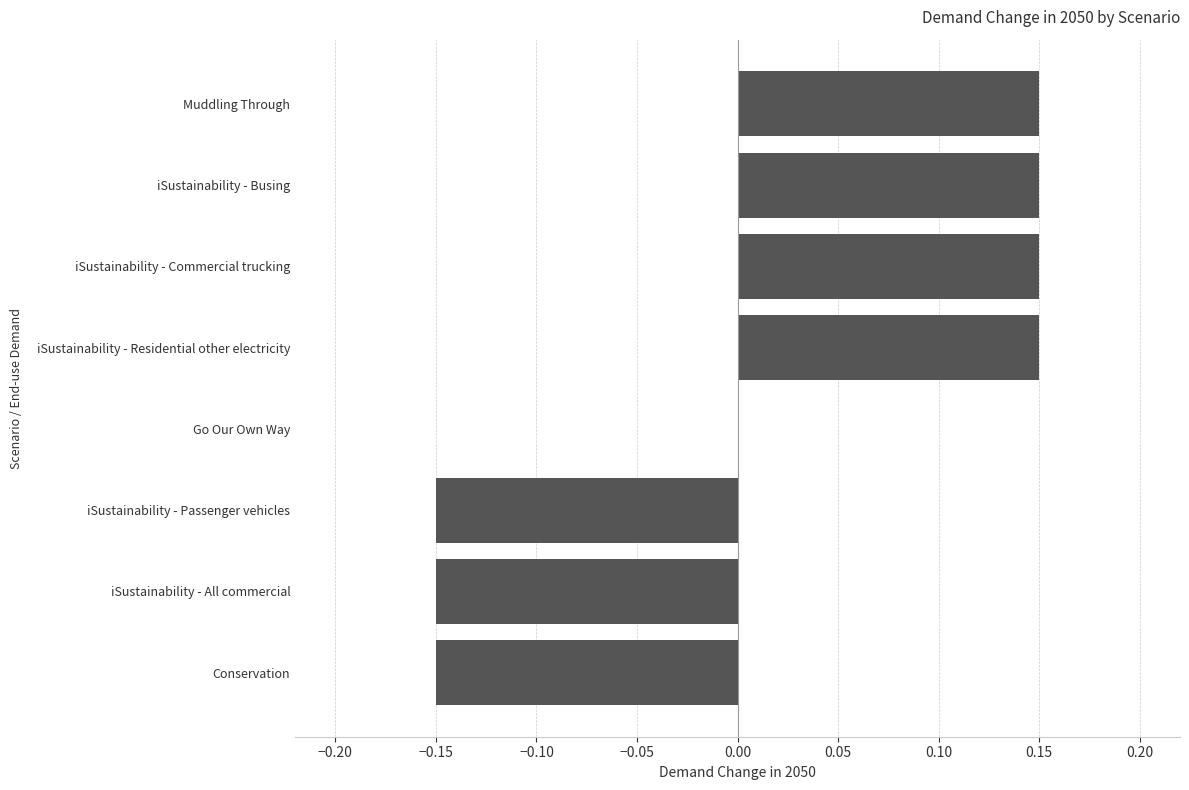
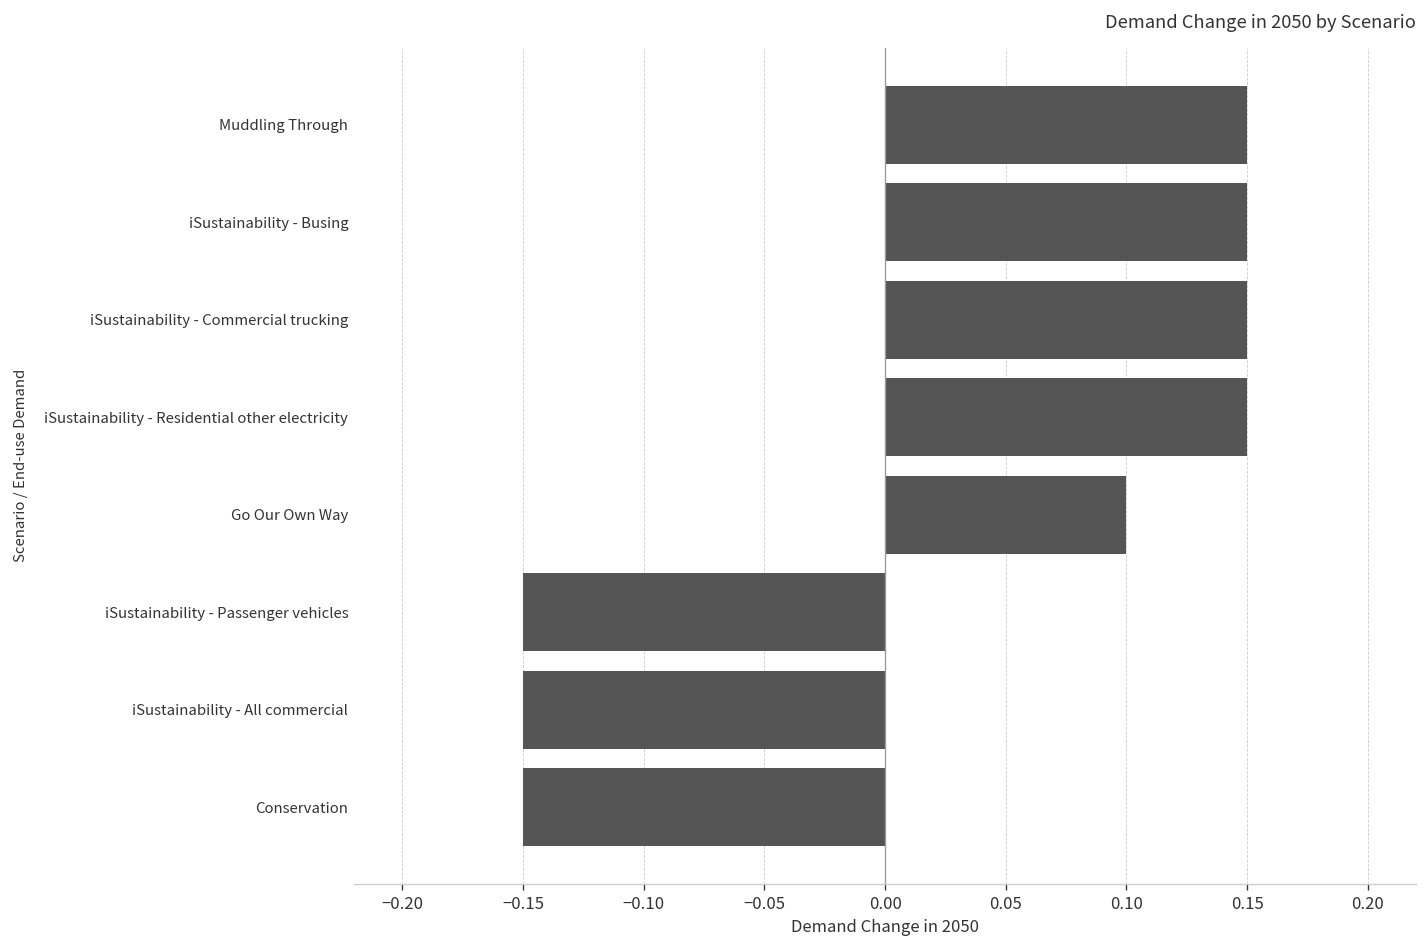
Go Our Own Way: 0.0 -> 0.1
